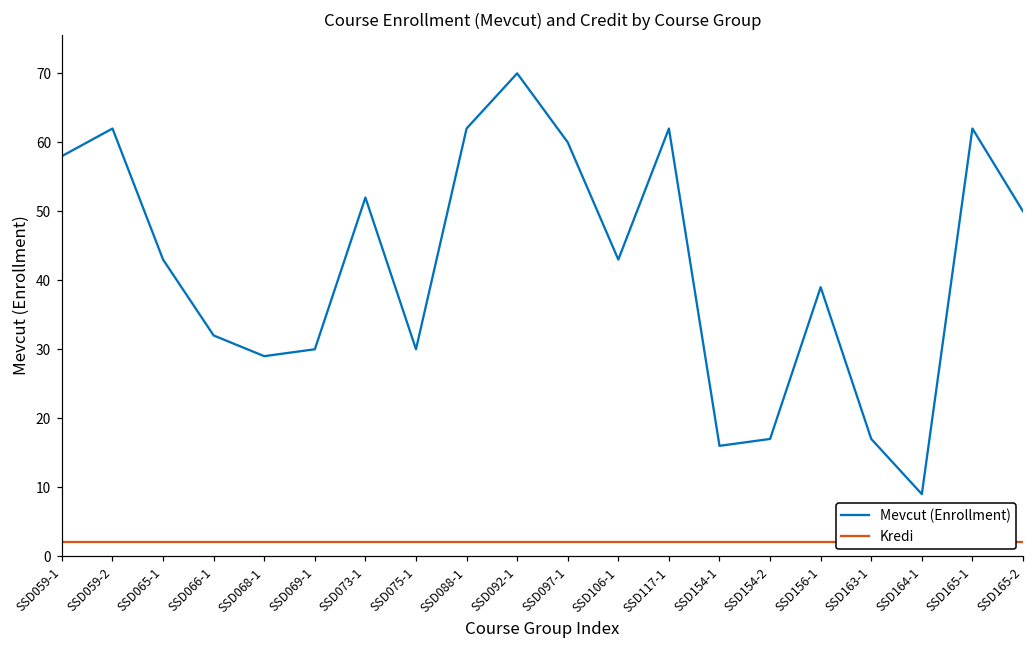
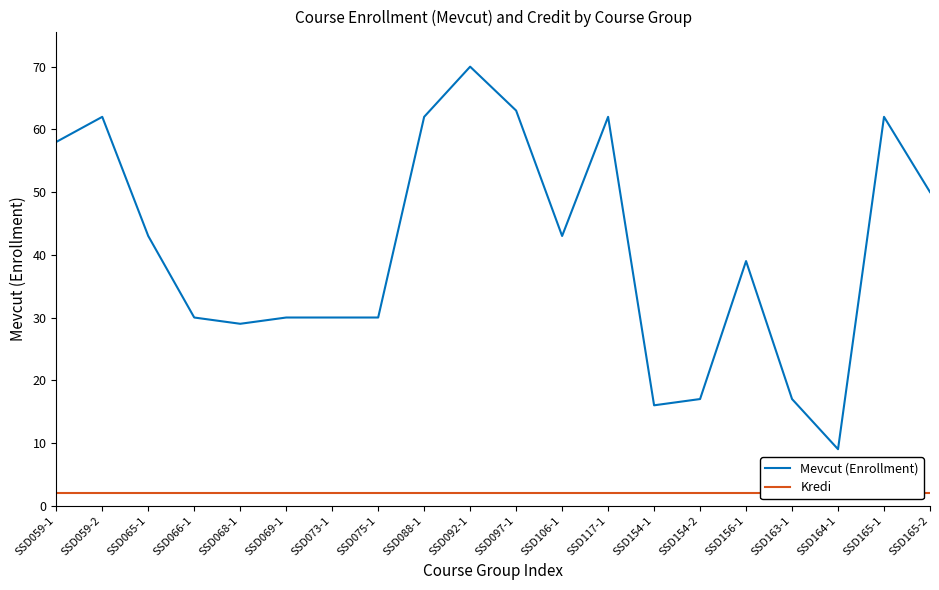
Mevcut (Enrollment), SSD066-1: 32 -> 30
Mevcut (Enrollment), SSD073-1: 52 -> 30
Mevcut (Enrollment), SSD097-1: 60 -> 63
